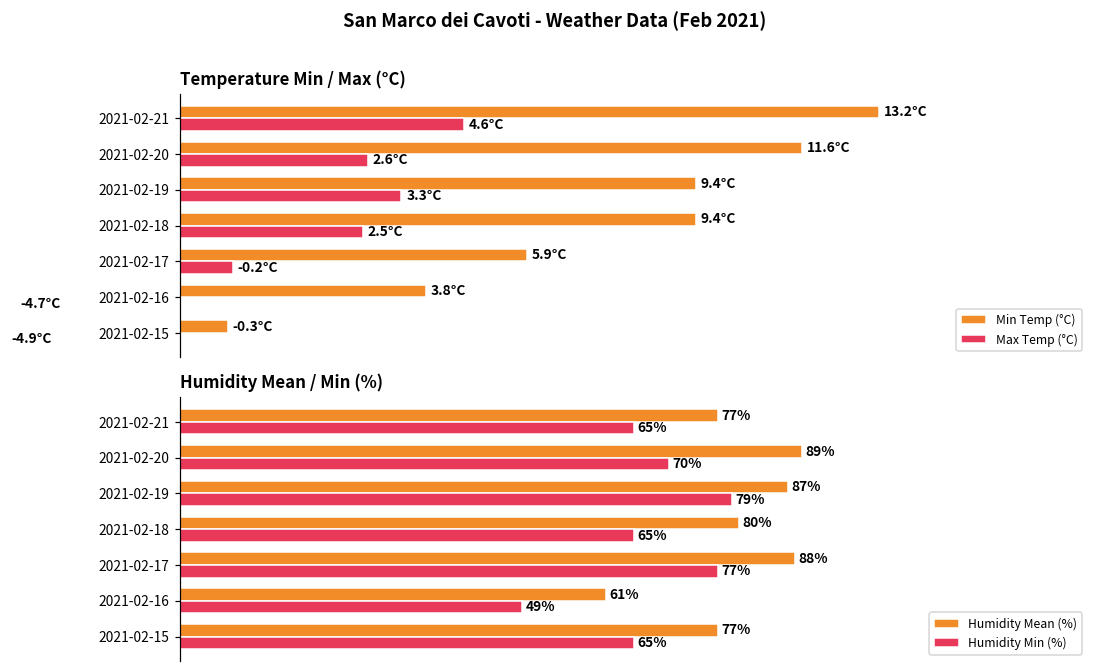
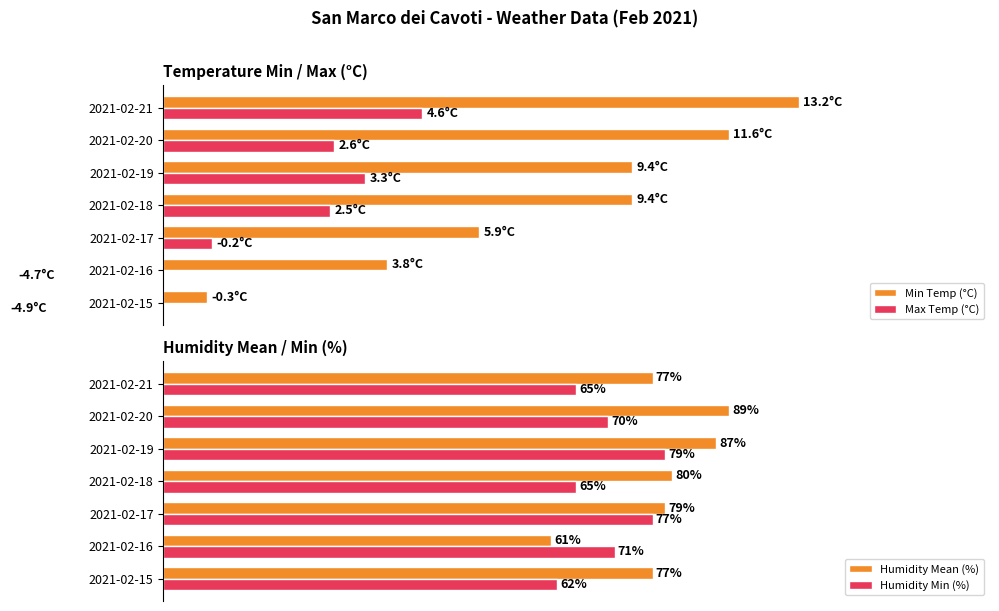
Humidity Mean / Min (%), Humidity Mean (%), 2021-02-17: 88% -> 79%
Humidity Mean / Min (%), Humidity Min (%), 2021-02-16: 49% -> 71%
Humidity Mean / Min (%), Humidity Min (%), 2021-02-15: 65% -> 62%
